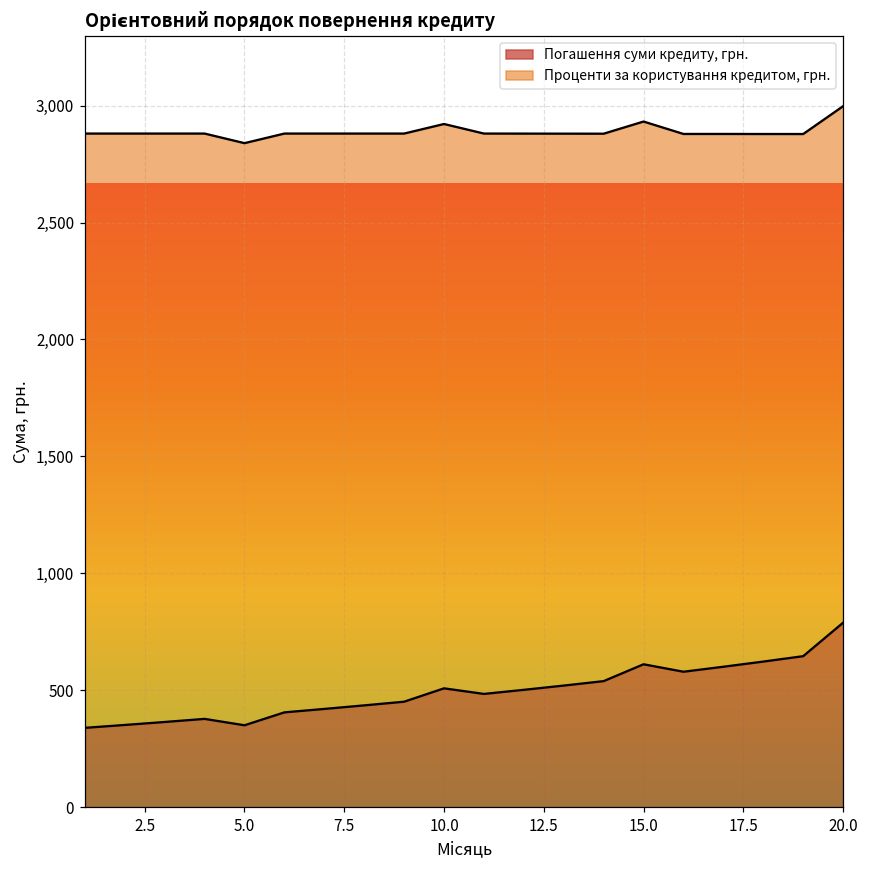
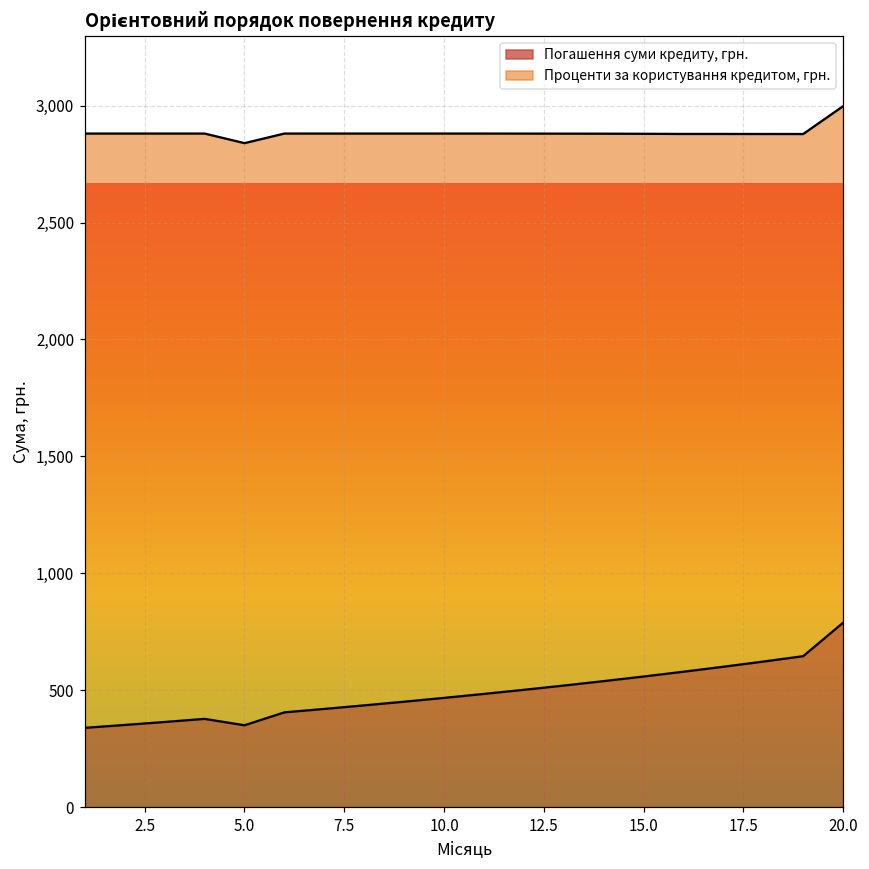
Погашення суми кредиту, грн., 10.0: 510 -> 470
Погашення суми кредиту, грн., 15.0: 610 -> 560
